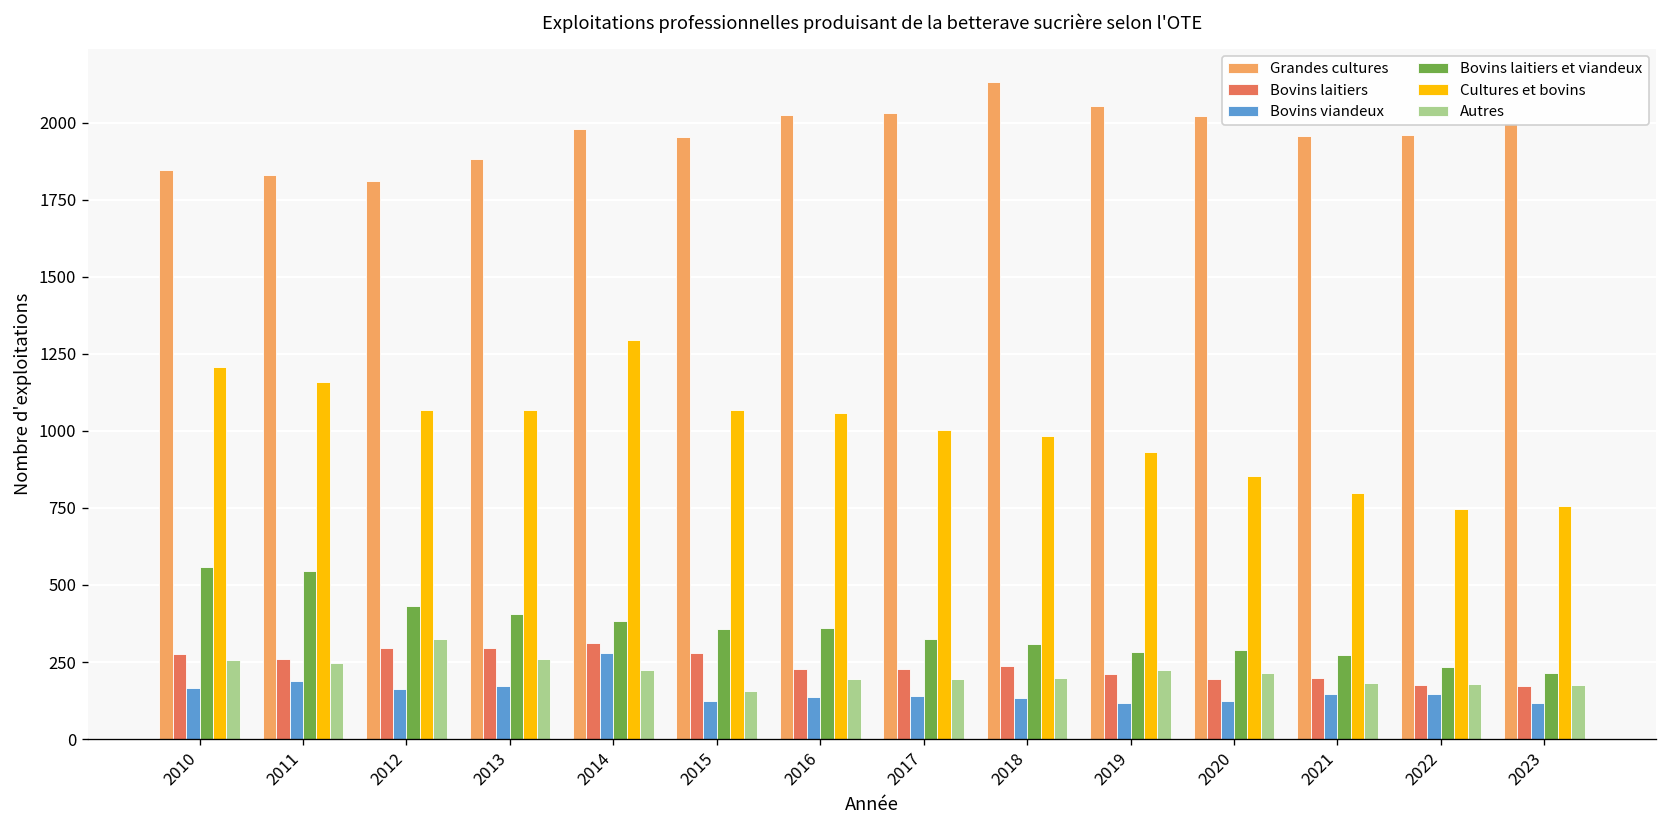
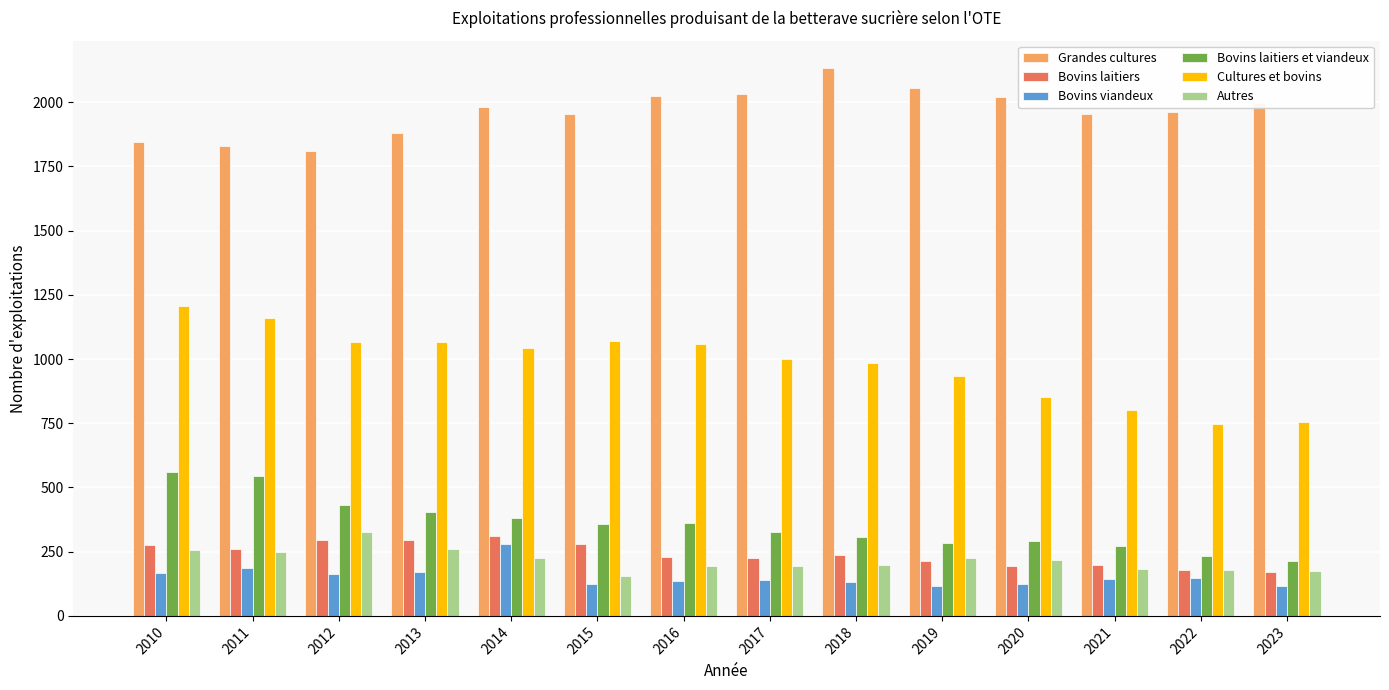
Cultures et bovins, 2014: 1290 -> 1040
